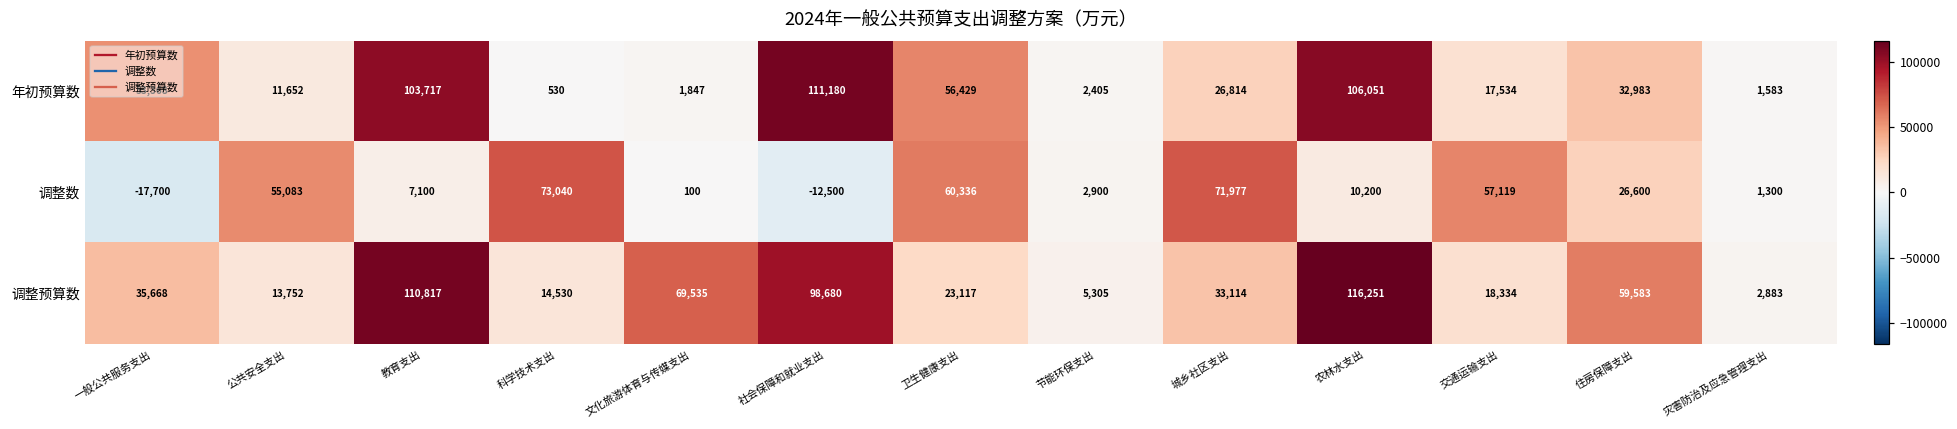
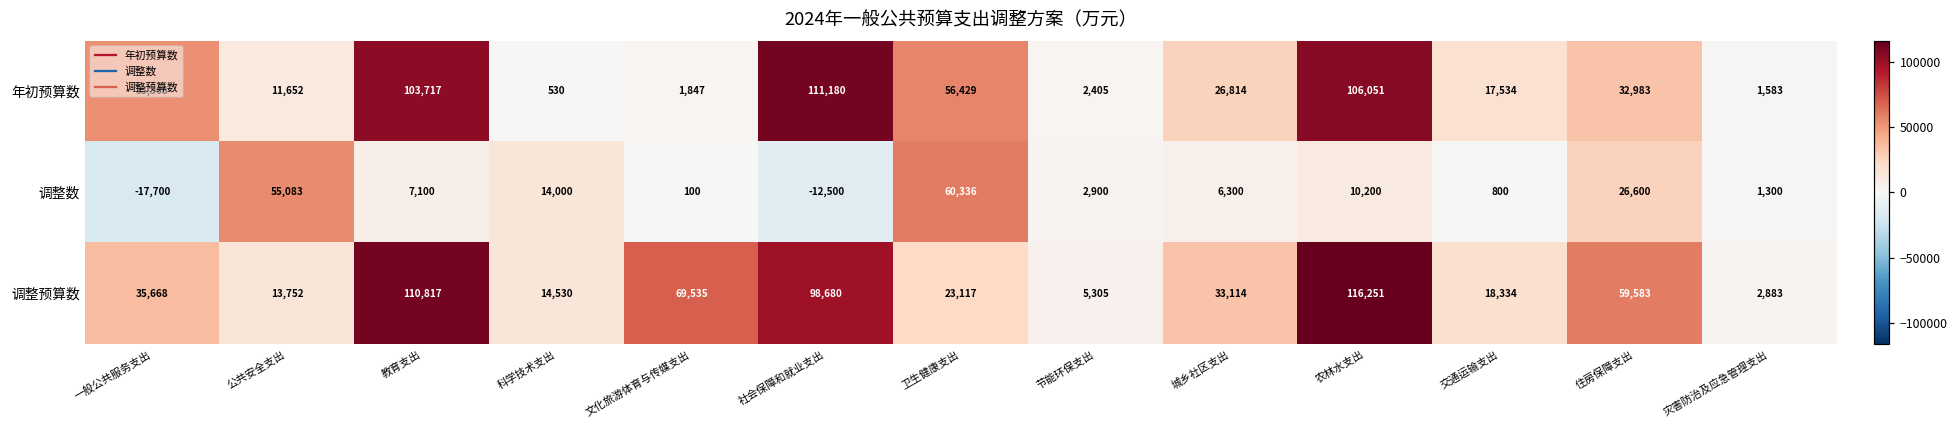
调整数, 科学技术支出: 73,040 -> 14,000
调整数, 城乡社区支出: 71,977 -> 6,300
调整数, 交通运输支出: 57,119 -> 800
